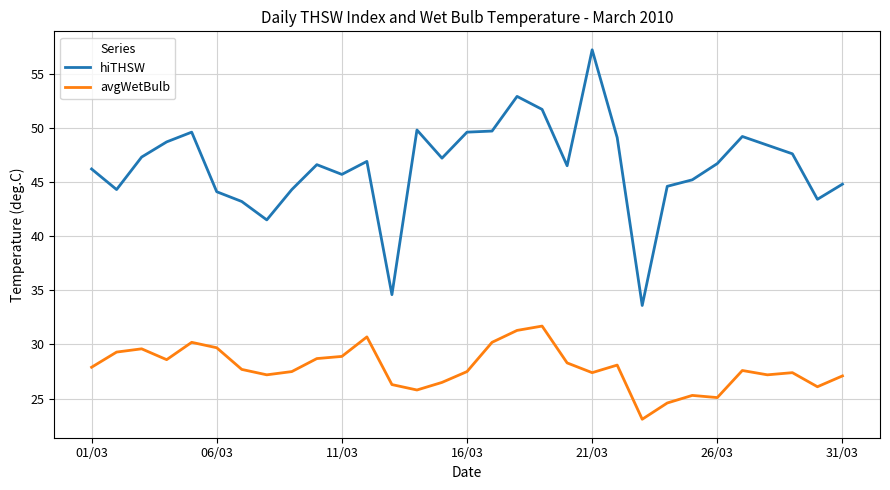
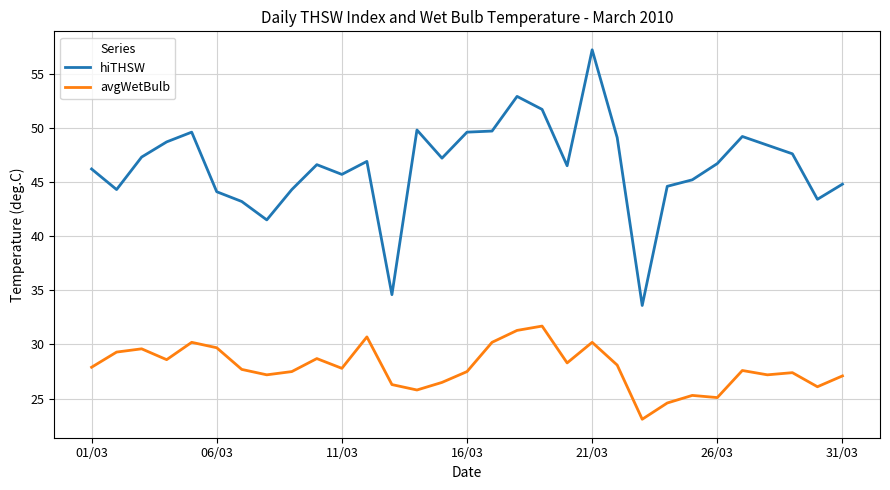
avgWetBulb, 11/03: 28.9 -> 27.8
avgWetBulb, 21/03: 27.4 -> 30.2
